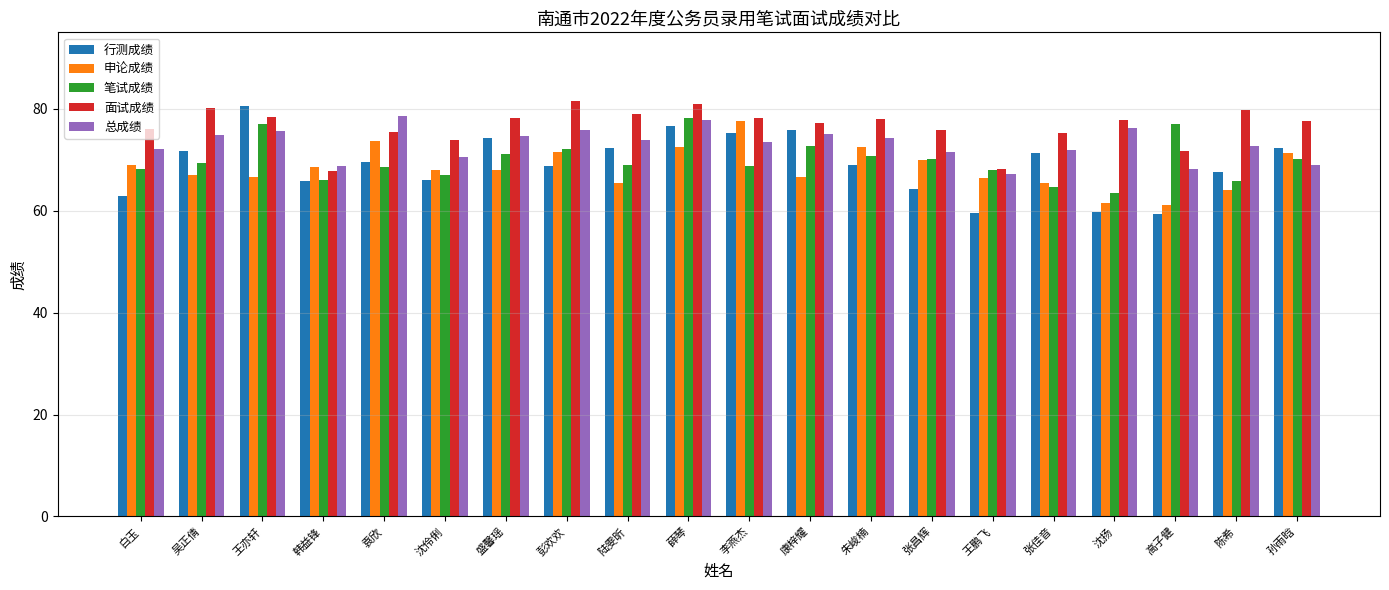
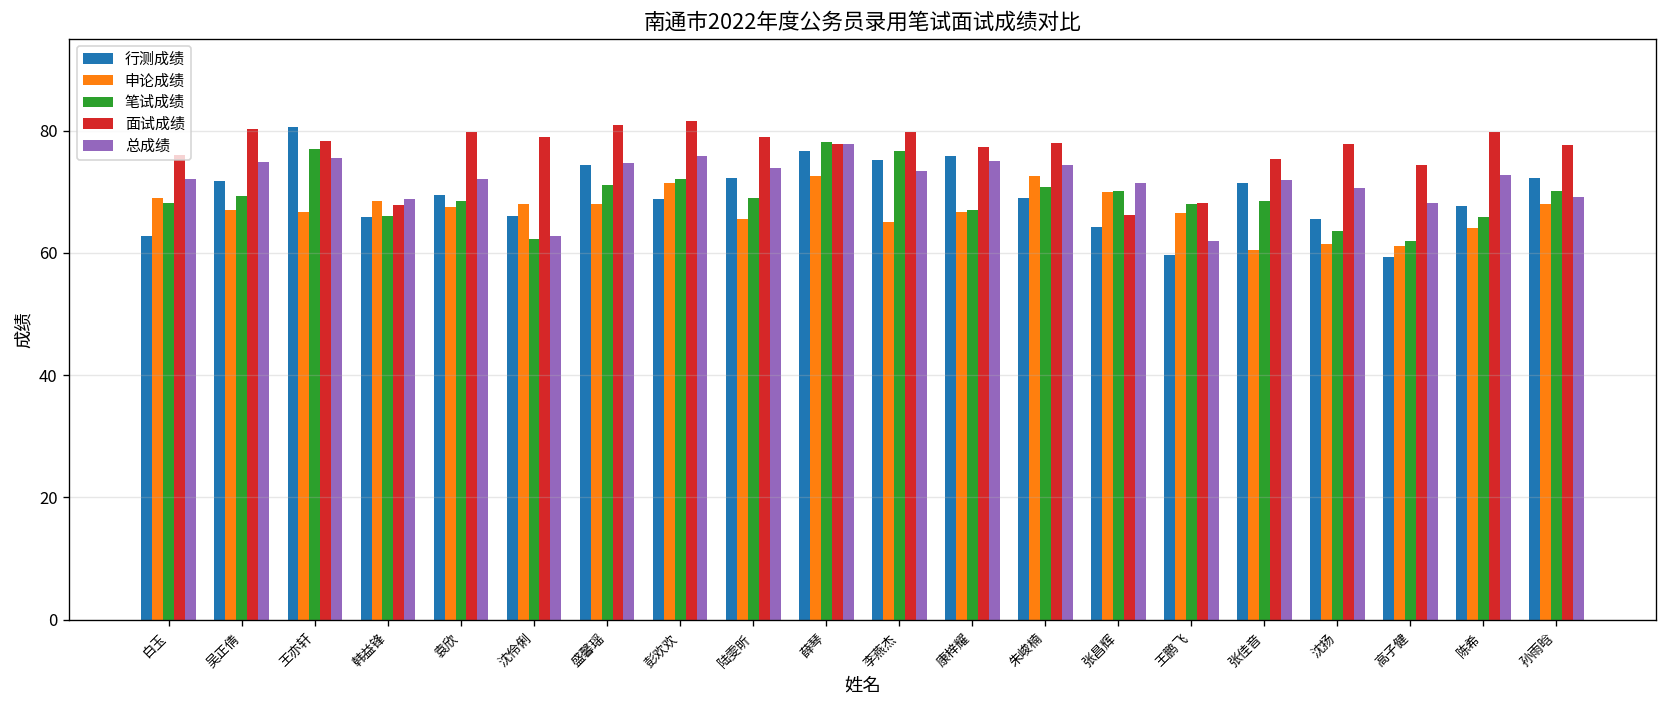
申论成绩, 袁欣: 74 -> 68
面试成绩, 袁欣: 76 -> 80
总成绩, 袁欣: 79 -> 72
笔试成绩, 沈伶俐: 67 -> 62
面试成绩, 沈伶俐: 74 -> 79
总成绩, 沈伶俐: 70 -> 63
面试成绩, 盛馨瑶: 78 -> 81
面试成绩, 薛琴: 81 -> 78
申论成绩, 李燕杰: 78 -> 65
笔试成绩, 李燕杰: 69 -> 77
面试成绩, 李燕杰: 78 -> 80
笔试成绩, 康梓耀: 73 -> 67
面试成绩, 张昌辉: 76 -> 66
总成绩, 王鹏飞: 67 -> 62
申论成绩, 张佳音: 66 -> 61
笔试成绩, 张佳音: 65 -> 68
行测成绩, 沈扬: 60 -> 66
总成绩, 沈扬: 76 -> 71
笔试成绩, 高子健: 77 -> 62
面试成绩, 高子健: 72 -> 74
申论成绩, 孙雨晗: 71 -> 68
